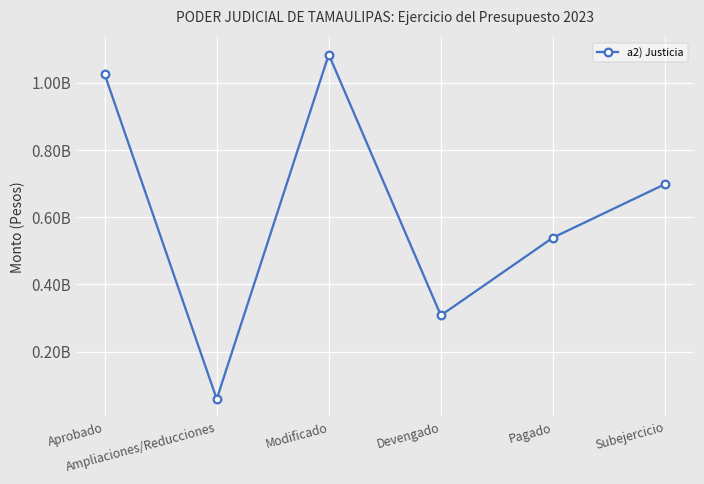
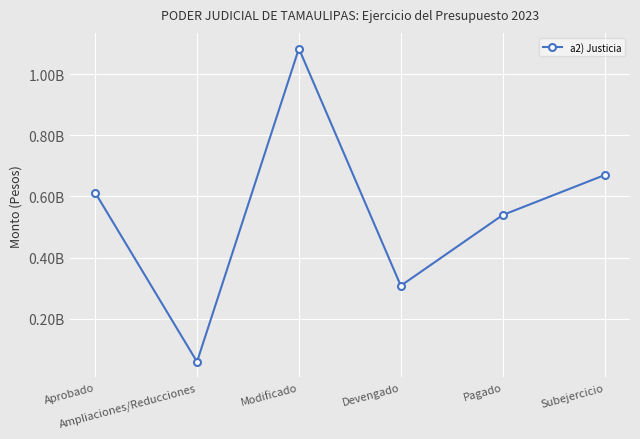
Aprobado: 1030000000 -> 610000000
Subejercicio: 700000000 -> 670000000
